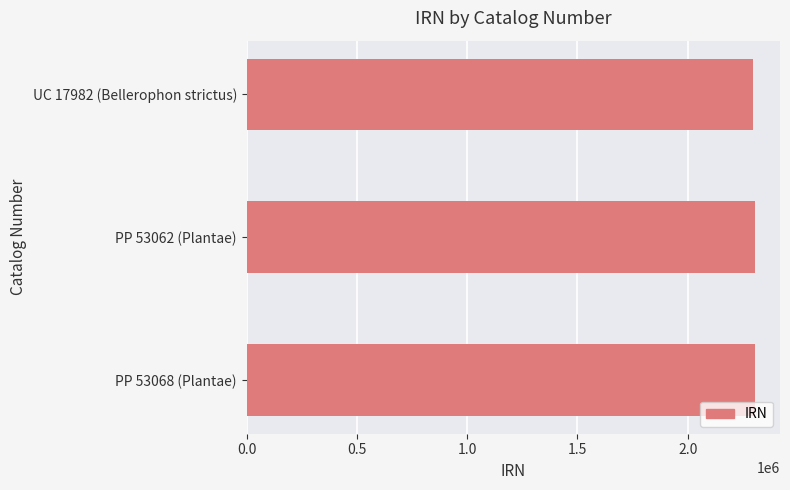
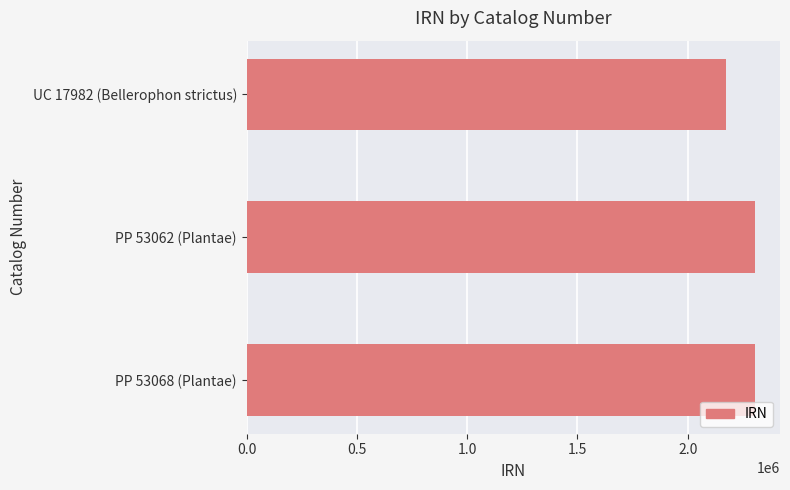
UC 17982 (Bellerophon strictus): 2300000 -> 2170000
